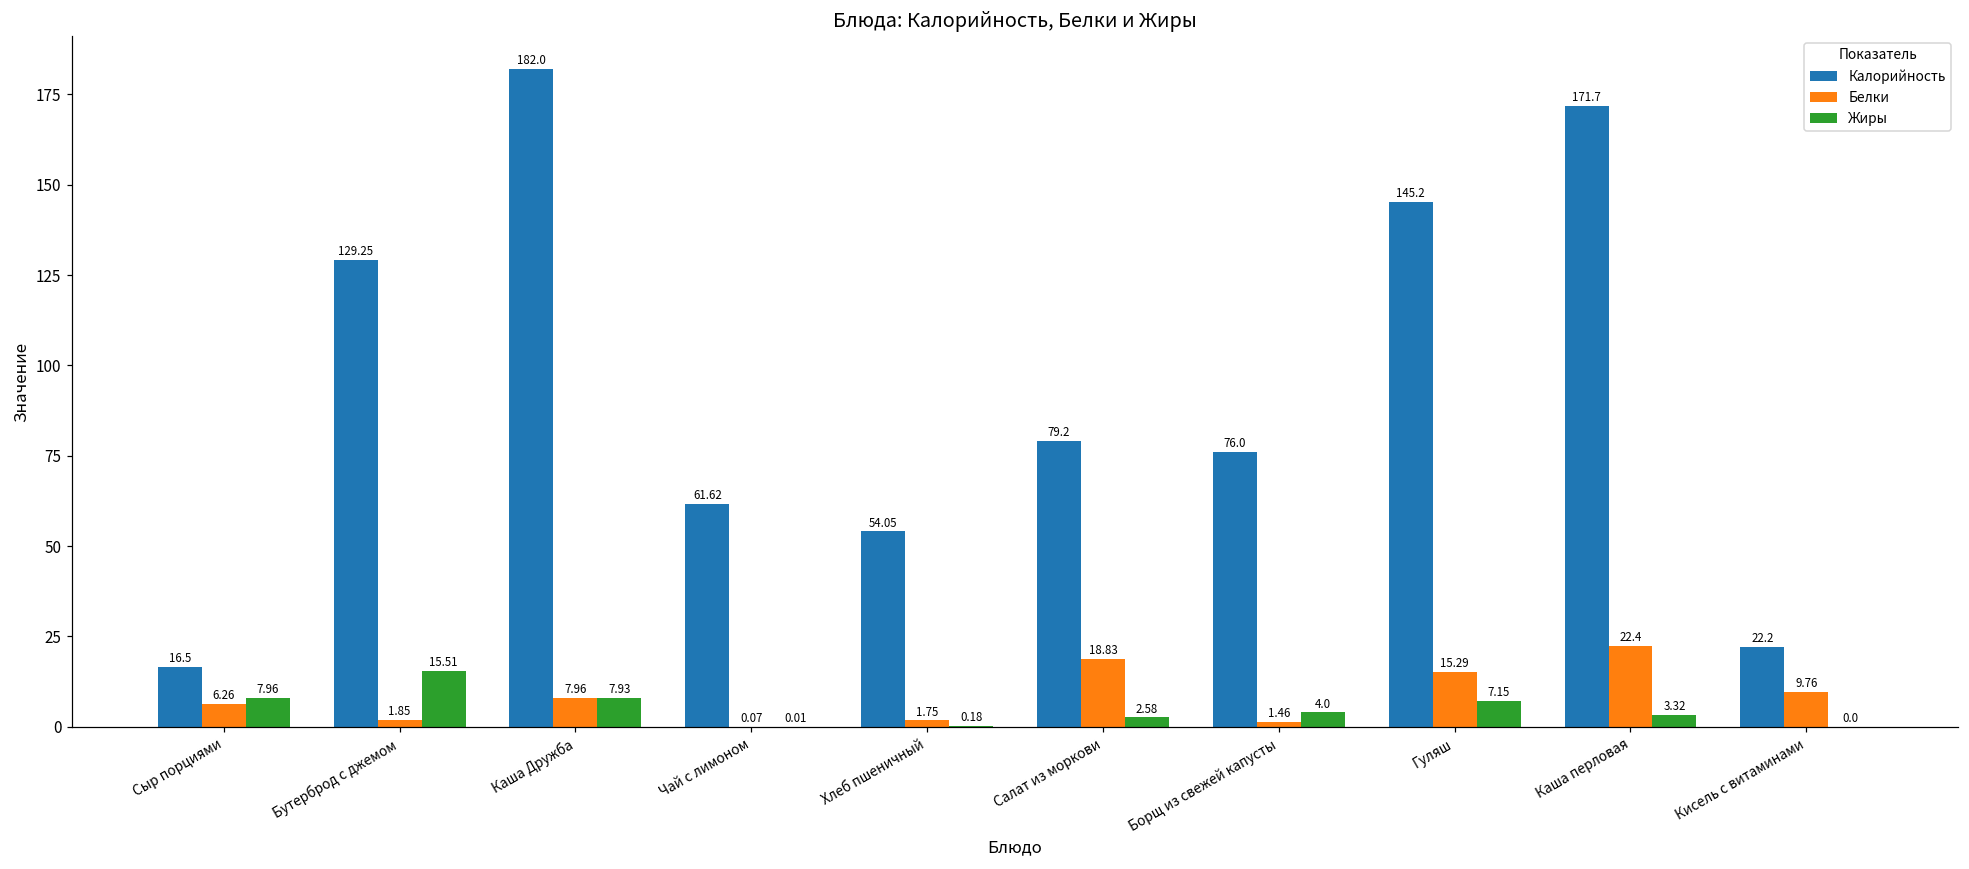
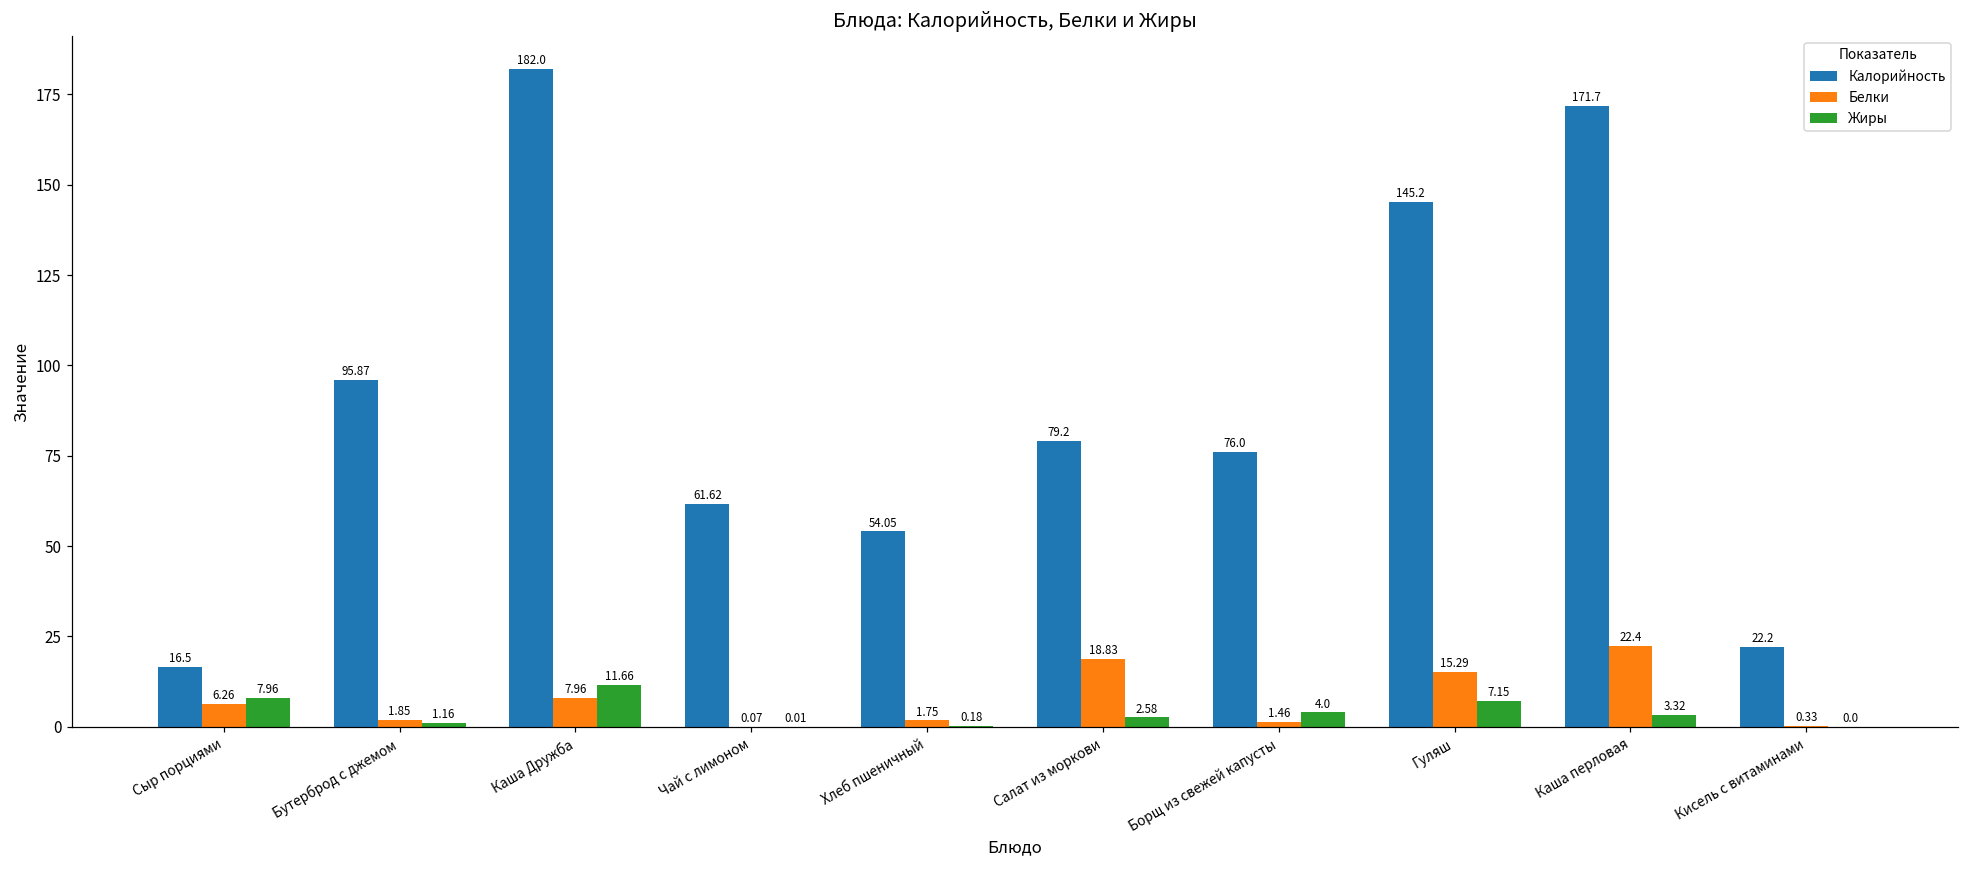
Калорийность, Бутерброд с джемом: 129.25 -> 95.87
Жиры, Бутерброд с джемом: 15.51 -> 1.16
Жиры, Каша Дружба: 7.93 -> 11.66
Белки, Кисель с витаминами: 9.76 -> 0.33
